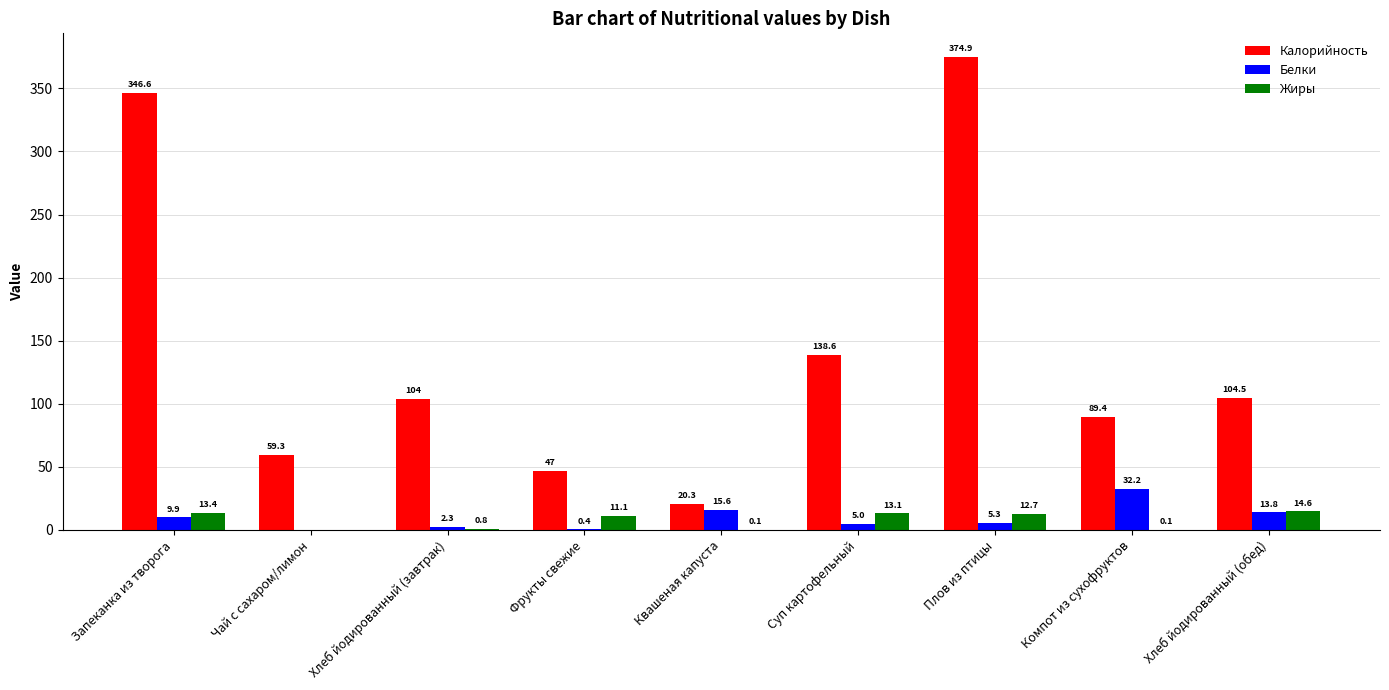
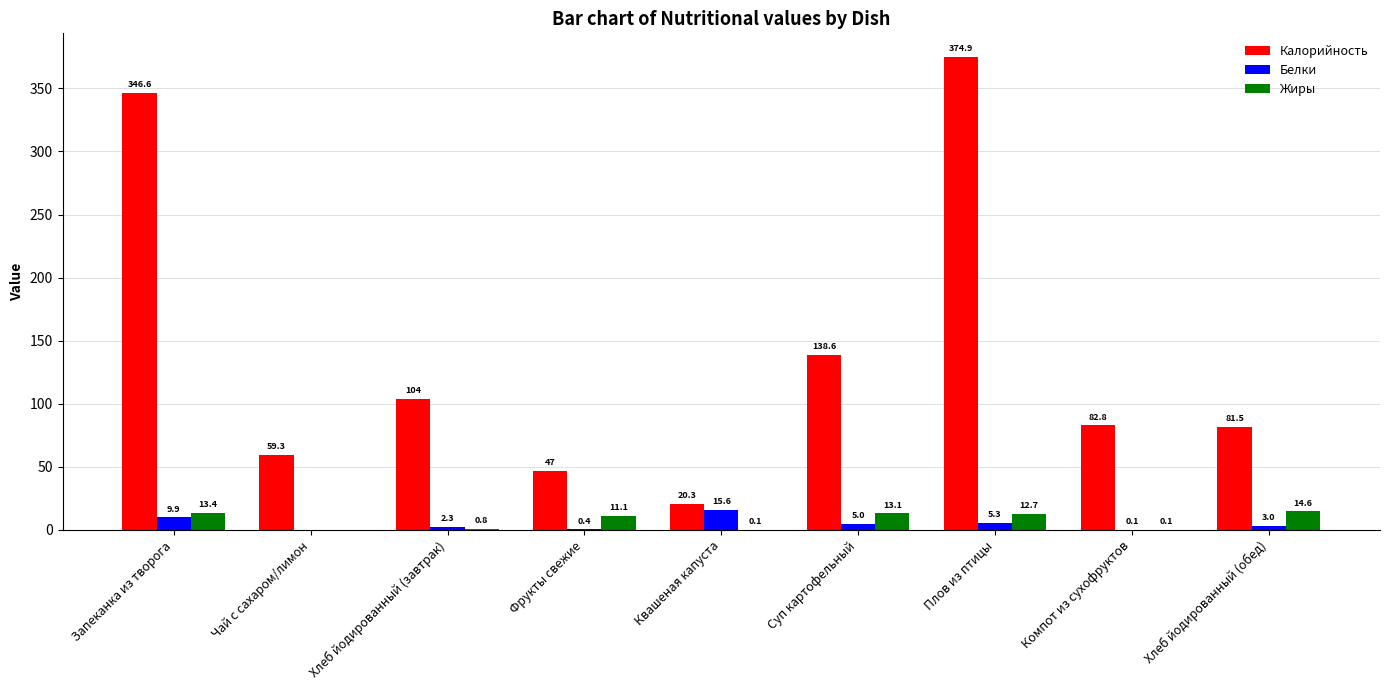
Калорийность, Компот из сухофруктов: 89.4 -> 82.8
Белки, Компот из сухофруктов: 32.2 -> 0.1
Калорийность, Хлеб йодированный (обед): 104.5 -> 81.5
Белки, Хлеб йодированный (обед): 13.8 -> 3.0
